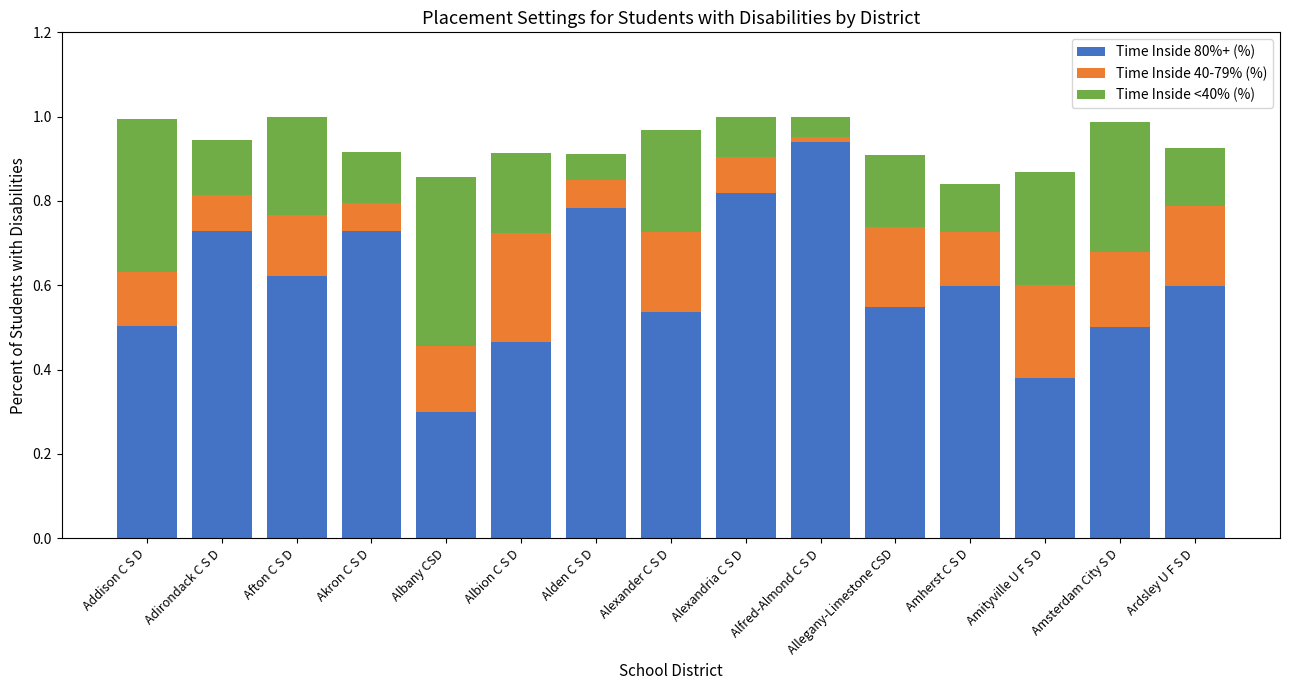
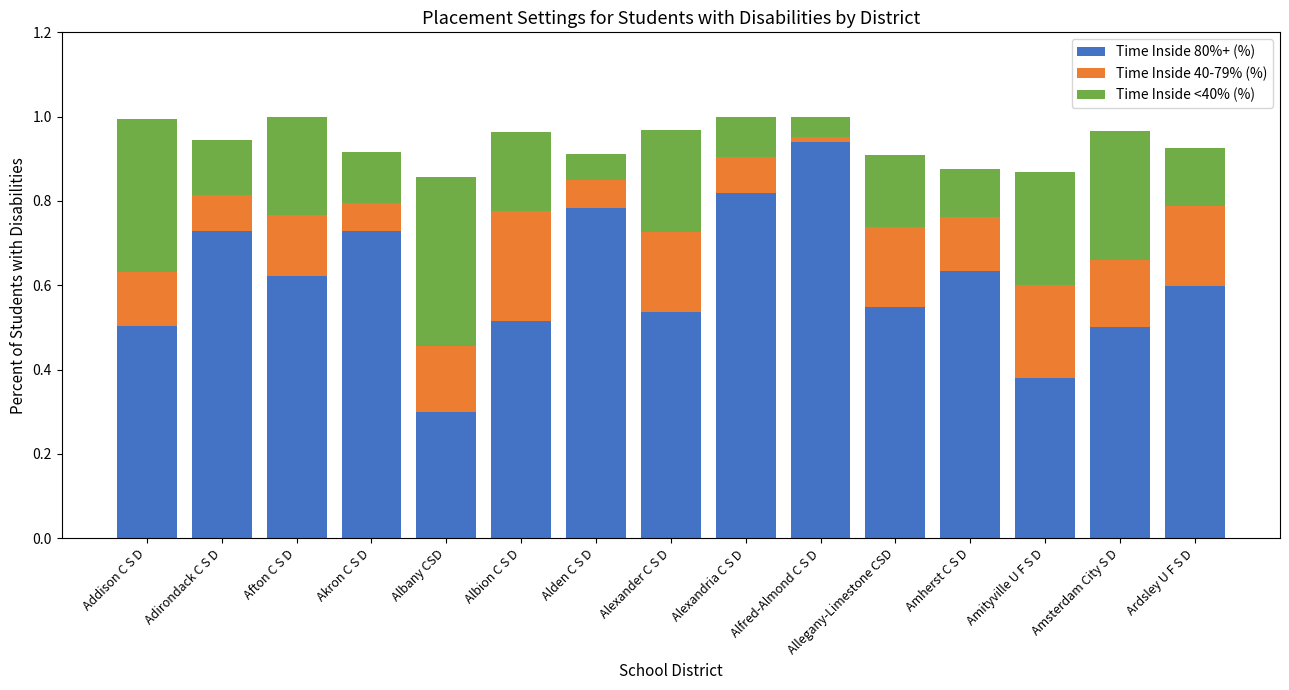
Time Inside 80%+ (%), Albion C S D: 0.46 -> 0.51
Time Inside 80%+ (%), Amherst C S D: 0.60 -> 0.63
Time Inside 40-79% (%), Amsterdam City S D: 0.18 -> 0.16
